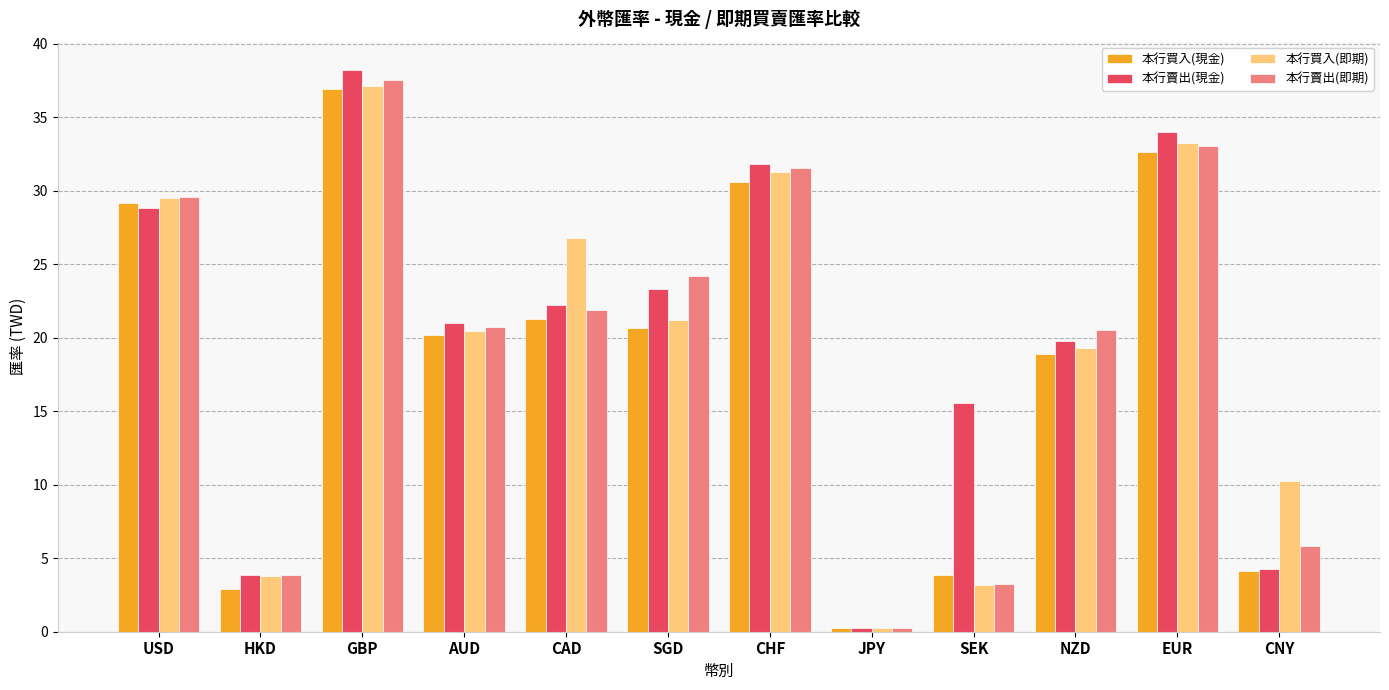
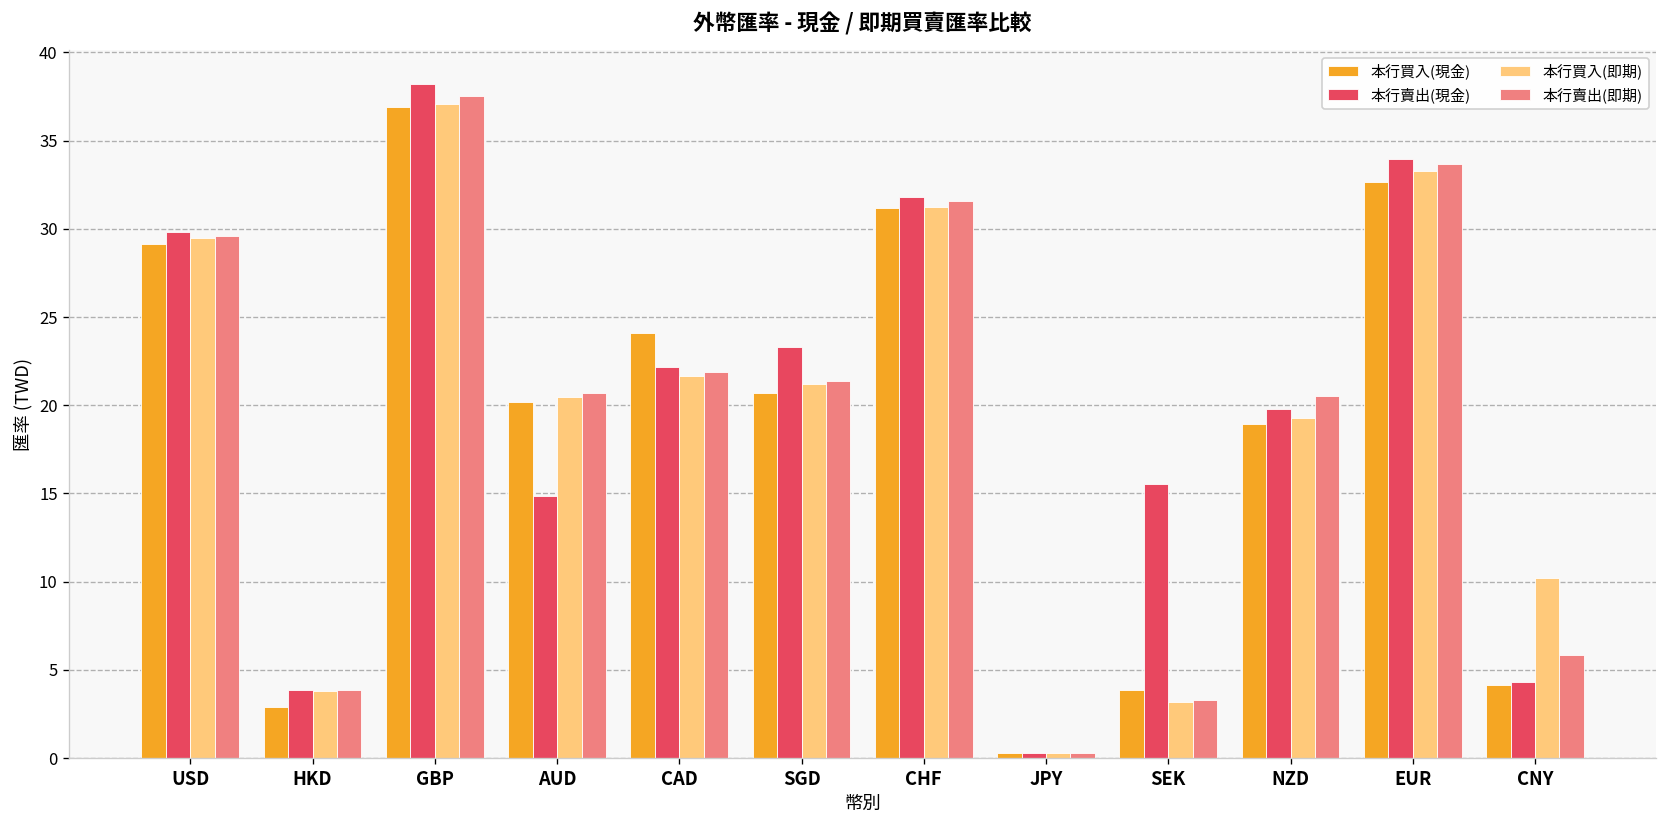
本行賣出(現金), USD: 28.8 -> 29.8
本行賣出(現金), AUD: 21.0 -> 14.8
本行買入(現金), CAD: 21.3 -> 24.1
本行買入(即期), CAD: 26.8 -> 21.7
本行賣出(即期), SGD: 24.2 -> 21.4
本行買入(現金), CHF: 30.6 -> 31.2
本行賣出(即期), EUR: 33.0 -> 33.7
